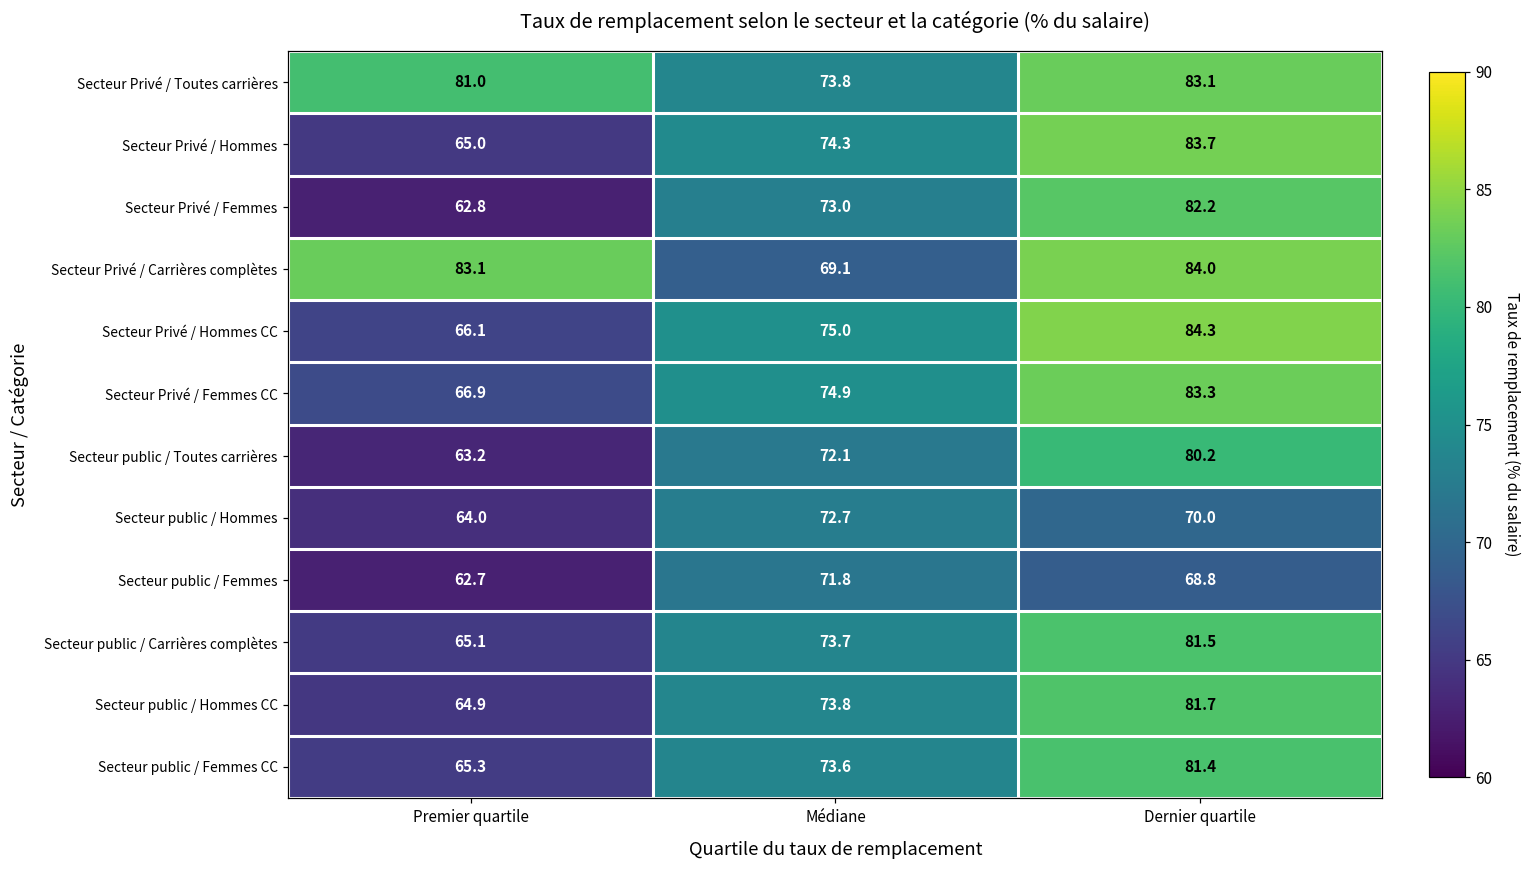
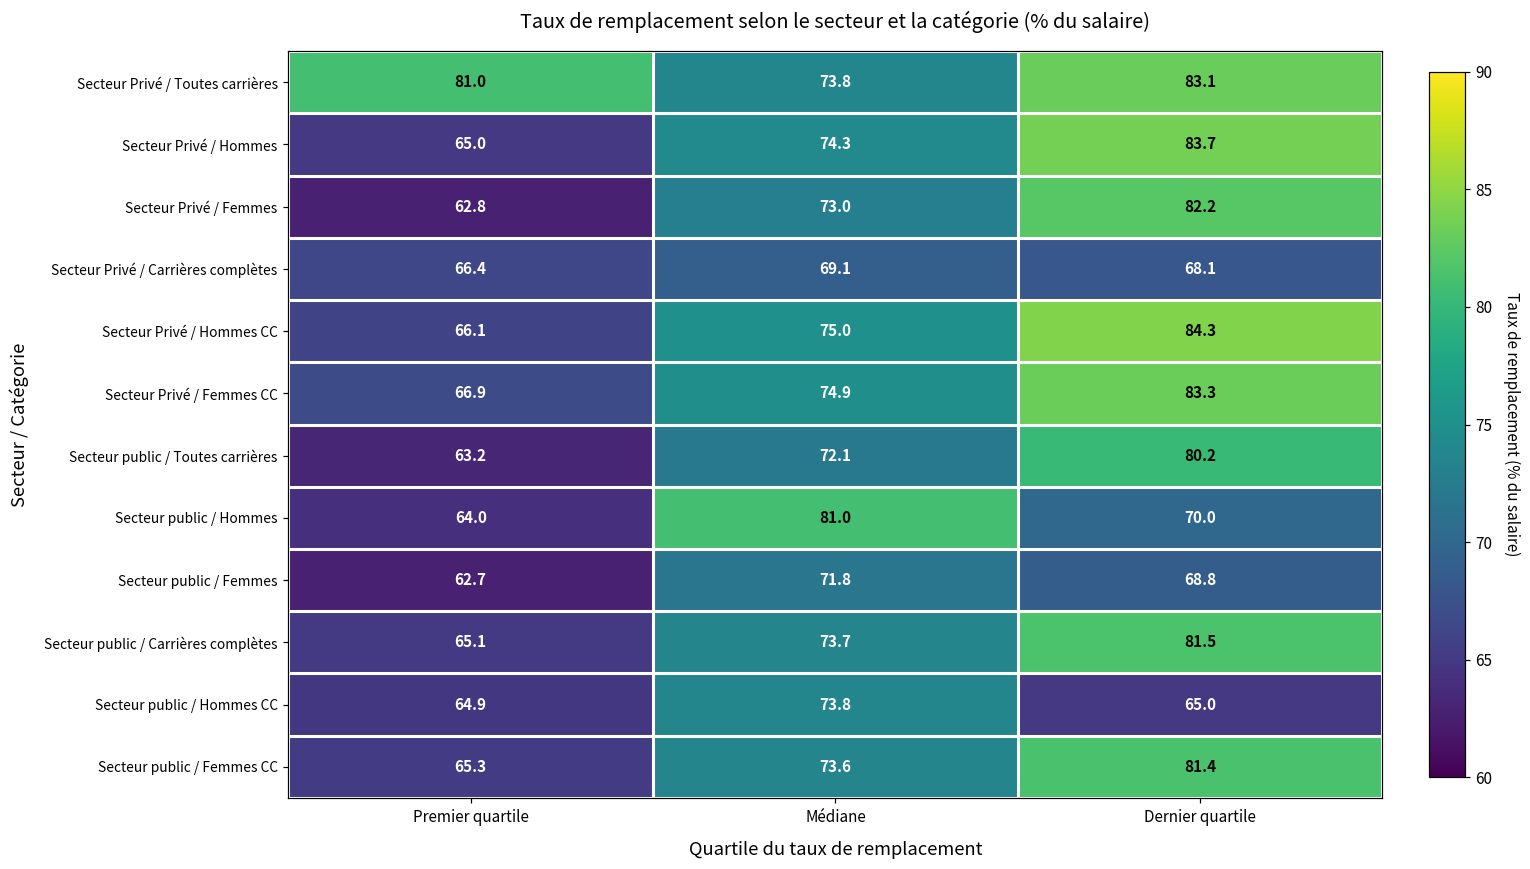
Secteur Privé / Carrières complètes, Premier quartile: 83.1 -> 66.4
Secteur Privé / Carrières complètes, Dernier quartile: 84.0 -> 68.1
Secteur public / Hommes, Médiane: 72.7 -> 81.0
Secteur public / Hommes CC, Dernier quartile: 81.7 -> 65.0
